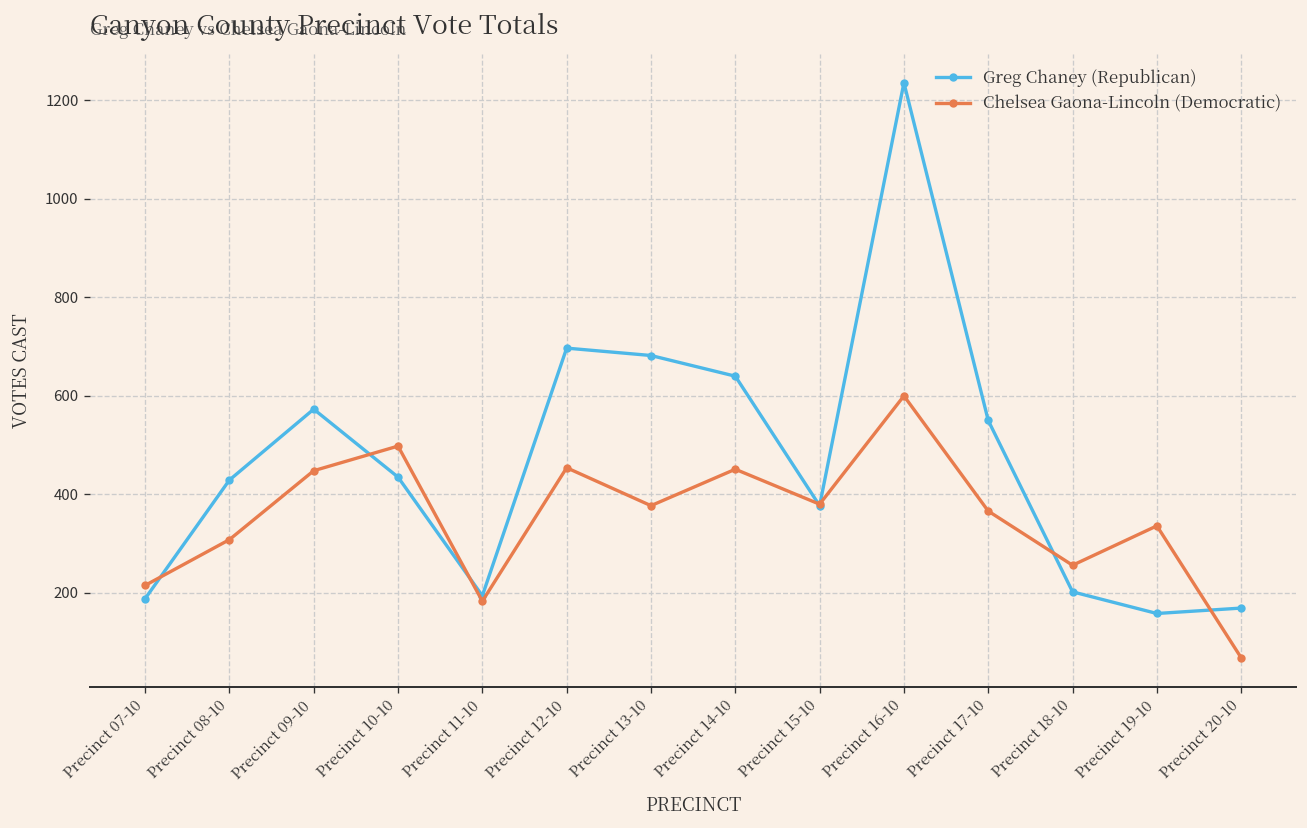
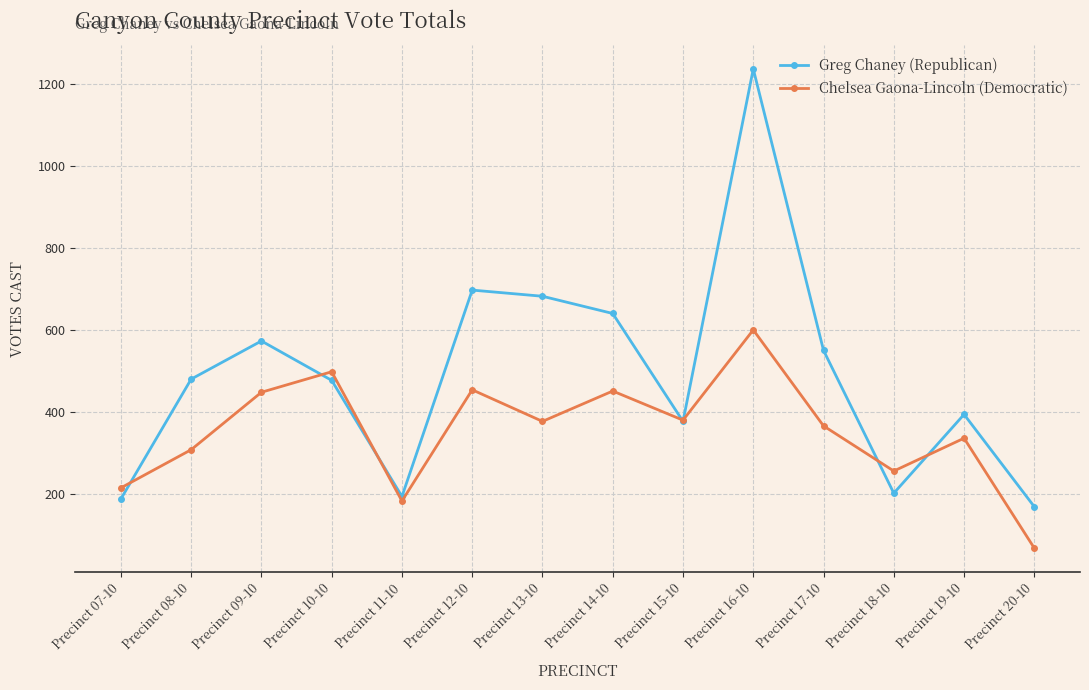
Greg Chaney (Republican), Precinct 08-10: 430 -> 480
Greg Chaney (Republican), Precinct 10-10: 440 -> 480
Greg Chaney (Republican), Precinct 19-10: 160 -> 390
